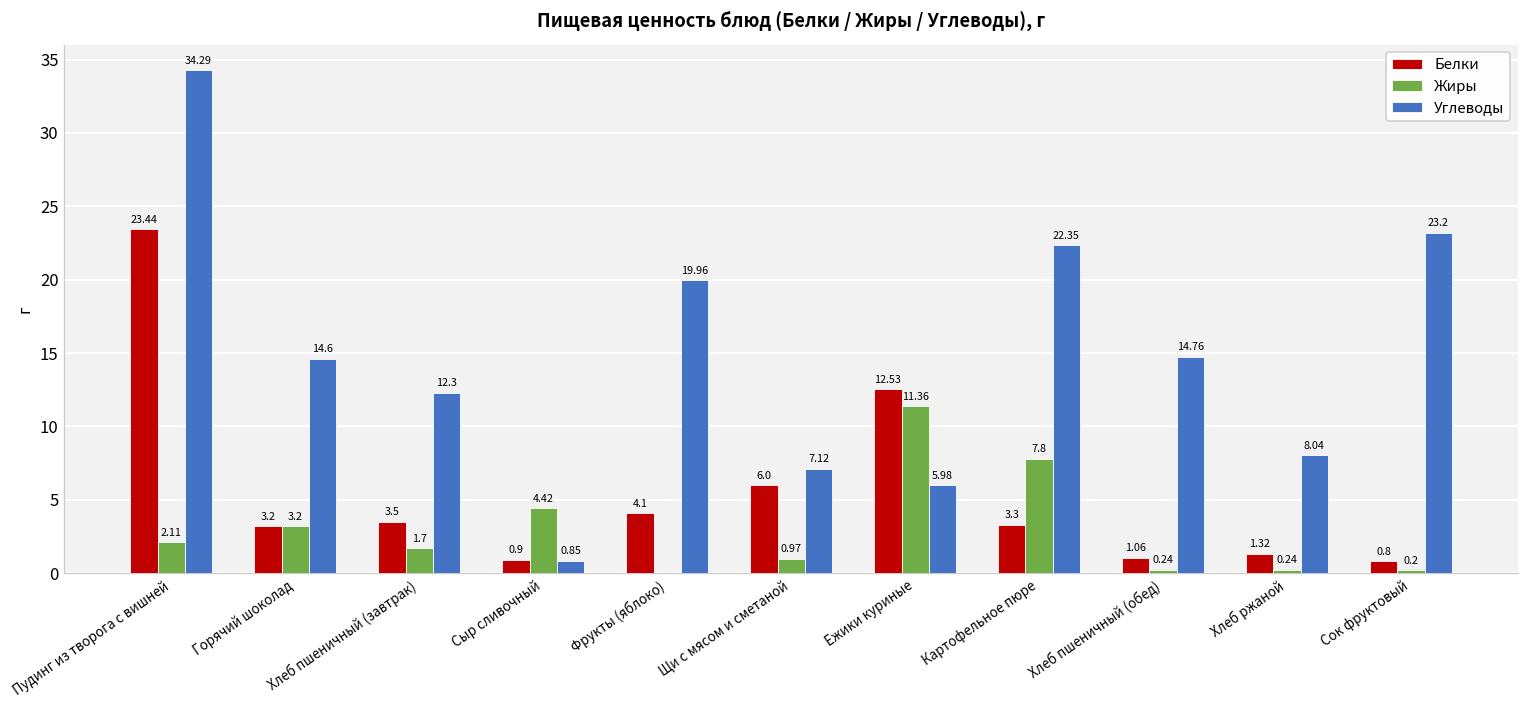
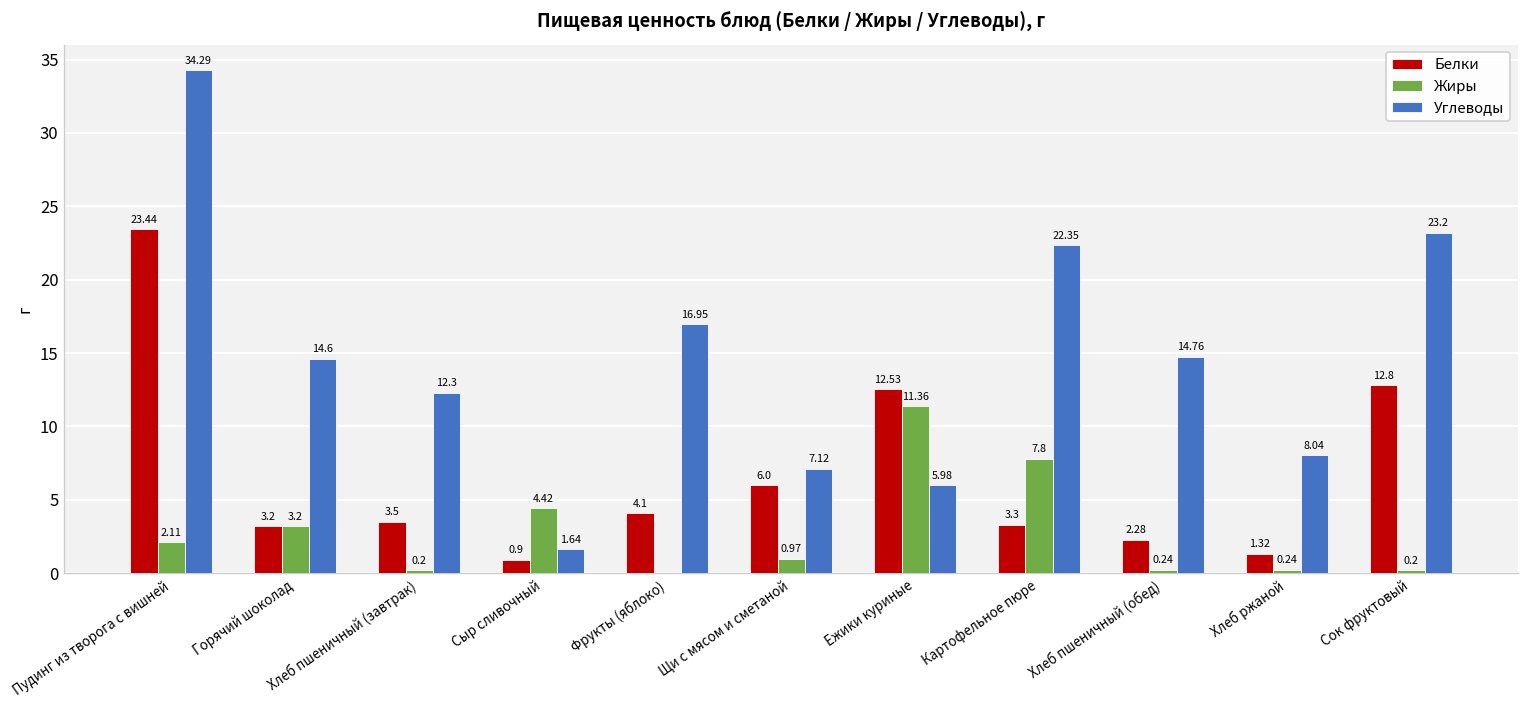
Жиры, Хлеб пшеничный (завтрак): 1.7 -> 0.2
Углеводы, Сыр сливочный: 0.85 -> 1.64
Углеводы, Фрукты (яблоко): 19.96 -> 16.95
Белки, Хлеб пшеничный (обед): 1.06 -> 2.28
Белки, Сок фруктовый: 0.8 -> 12.8
